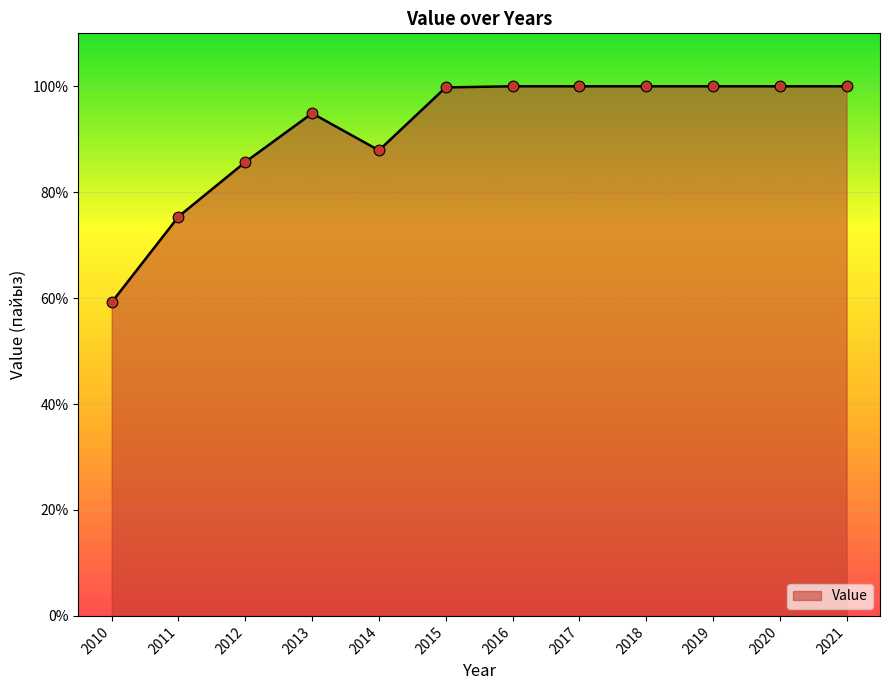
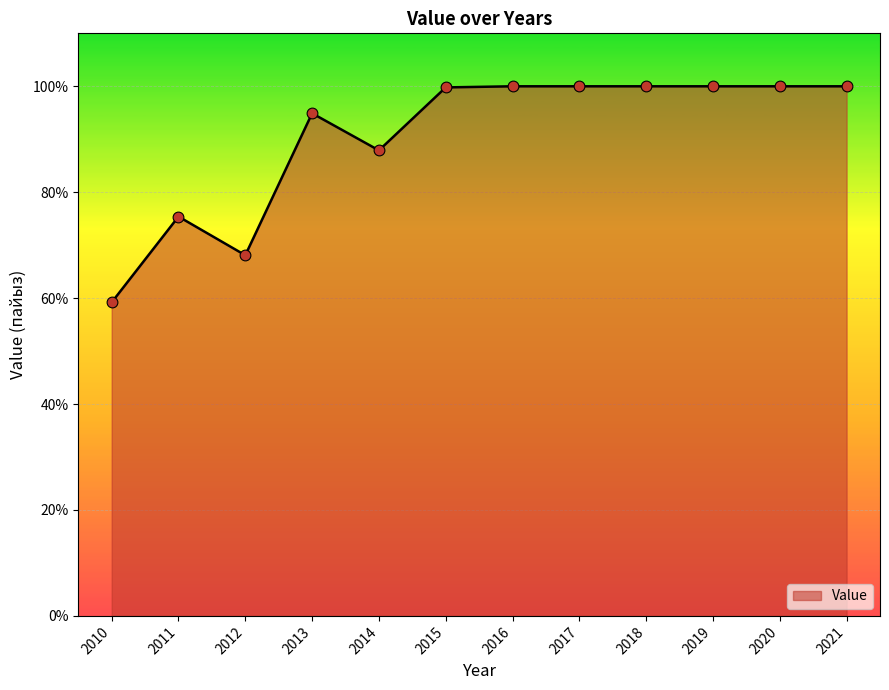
2012: 86% -> 68%
